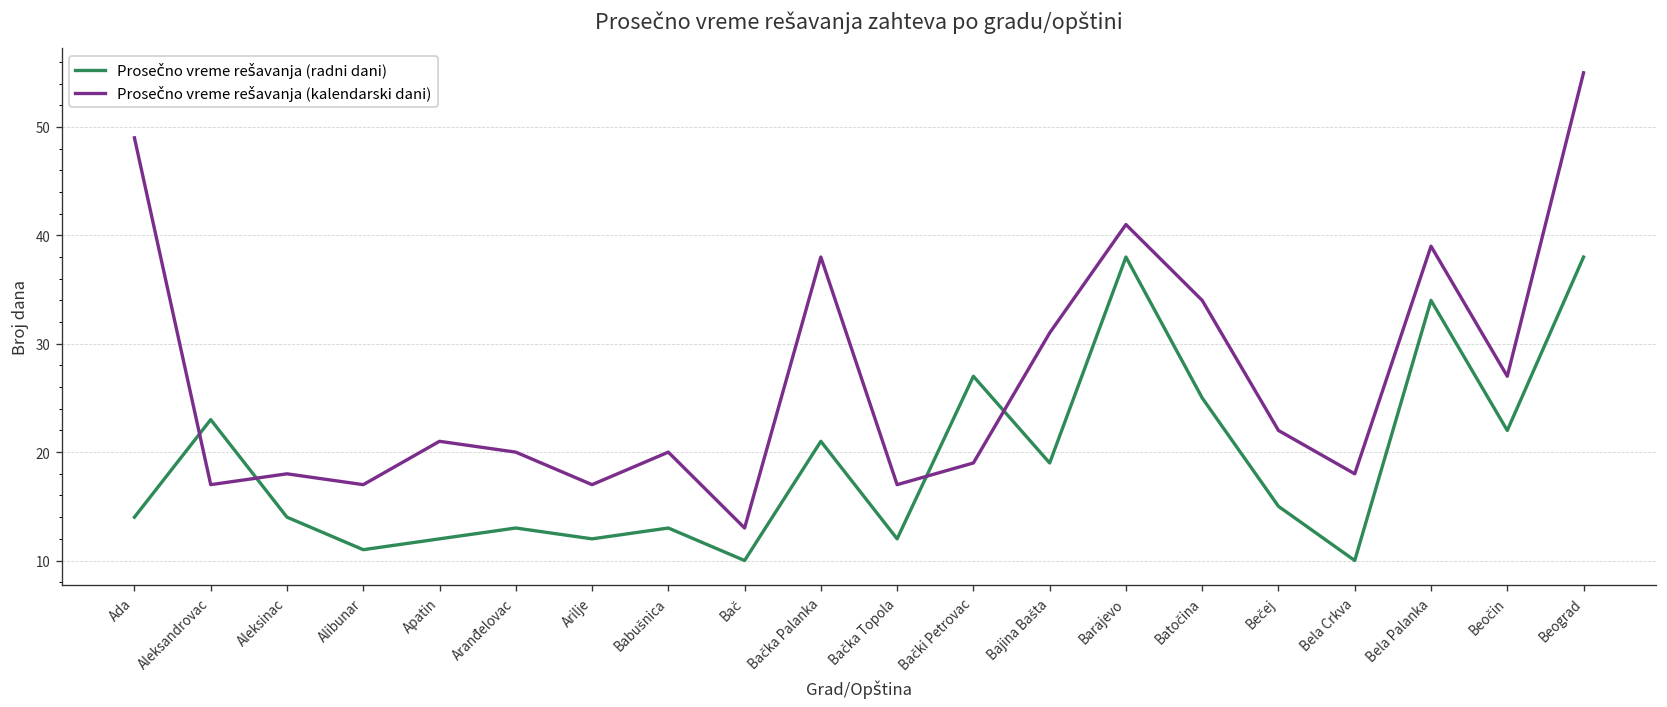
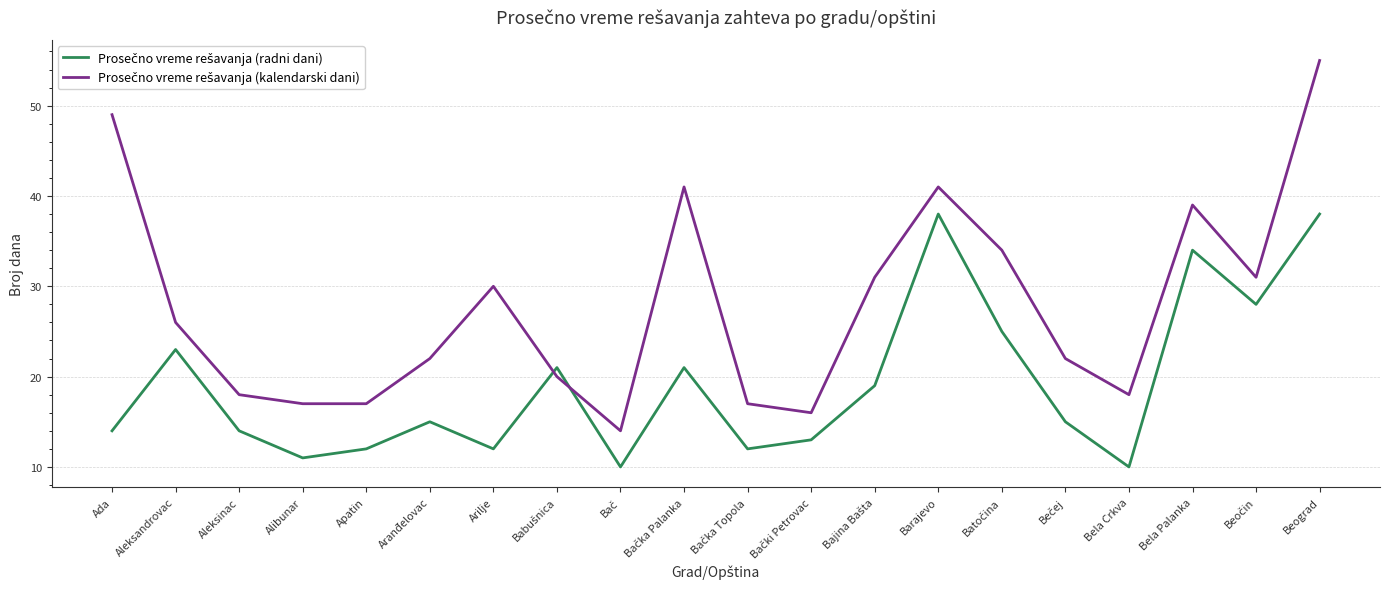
Prosečno vreme rešavanja (kalendarski dani), Aleksandrovac: 17 -> 26
Prosečno vreme rešavanja (kalendarski dani), Apatin: 21 -> 17
Prosečno vreme rešavanja (radni dani), Aranđelovac: 13 -> 15
Prosečno vreme rešavanja (kalendarski dani), Aranđelovac: 20 -> 22
Prosečno vreme rešavanja (kalendarski dani), Arilje: 17 -> 30
Prosečno vreme rešavanja (radni dani), Babušnica: 13 -> 21
Prosečno vreme rešavanja (kalendarski dani), Bač: 13 -> 14
Prosečno vreme rešavanja (kalendarski dani), Bačka Palanka: 38 -> 41
Prosečno vreme rešavanja (radni dani), Bački Petrovac: 27 -> 13
Prosečno vreme rešavanja (kalendarski dani), Bački Petrovac: 19 -> 16
Prosečno vreme rešavanja (radni dani), Beočin: 22 -> 28
Prosečno vreme rešavanja (kalendarski dani), Beočin: 27 -> 31
